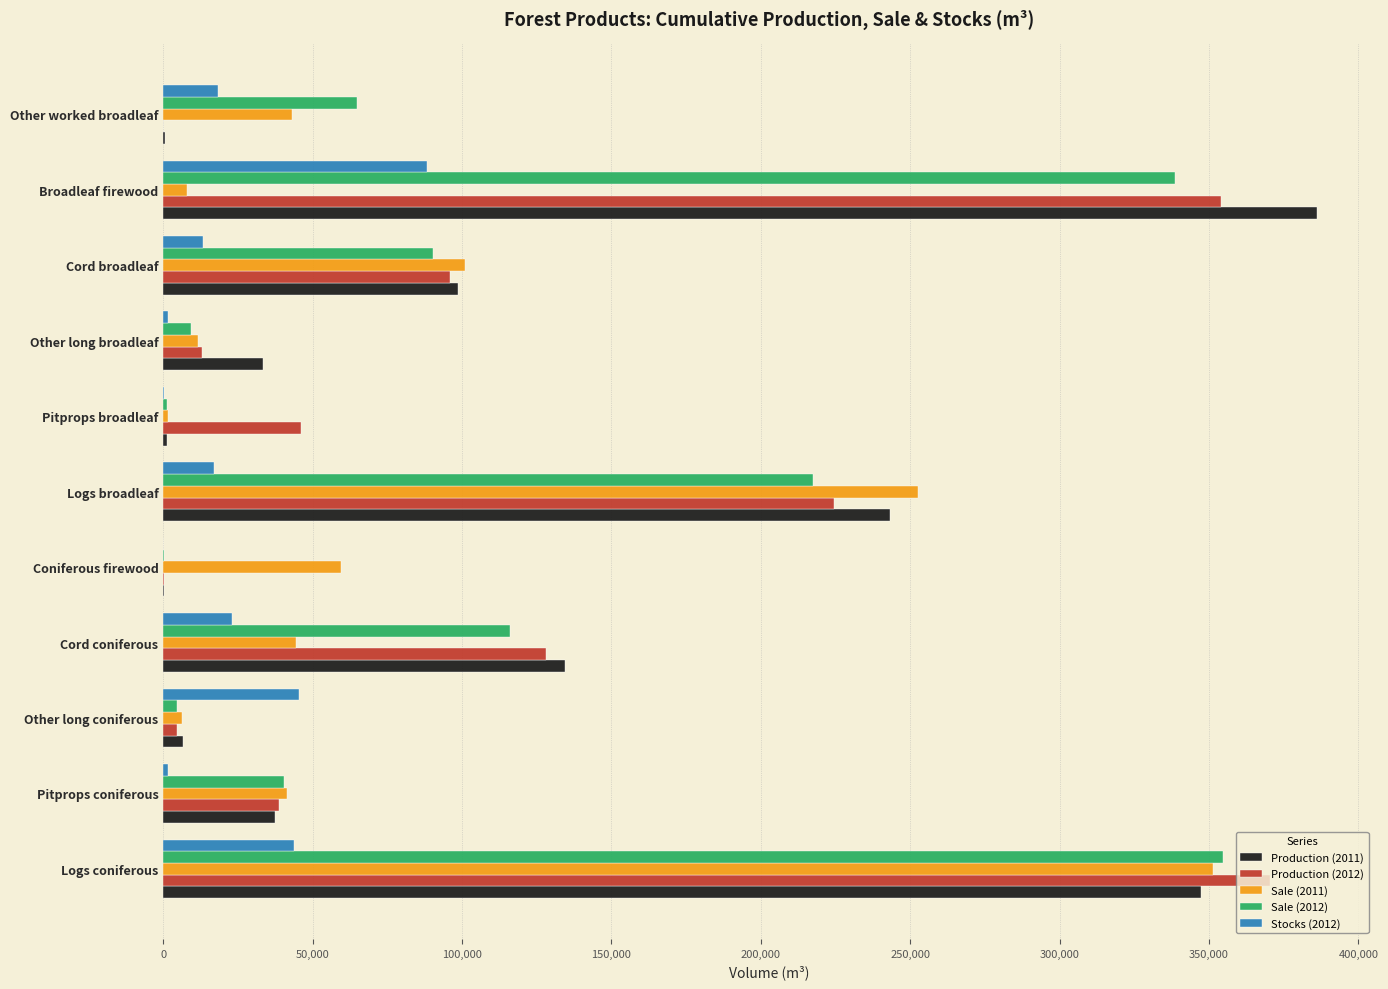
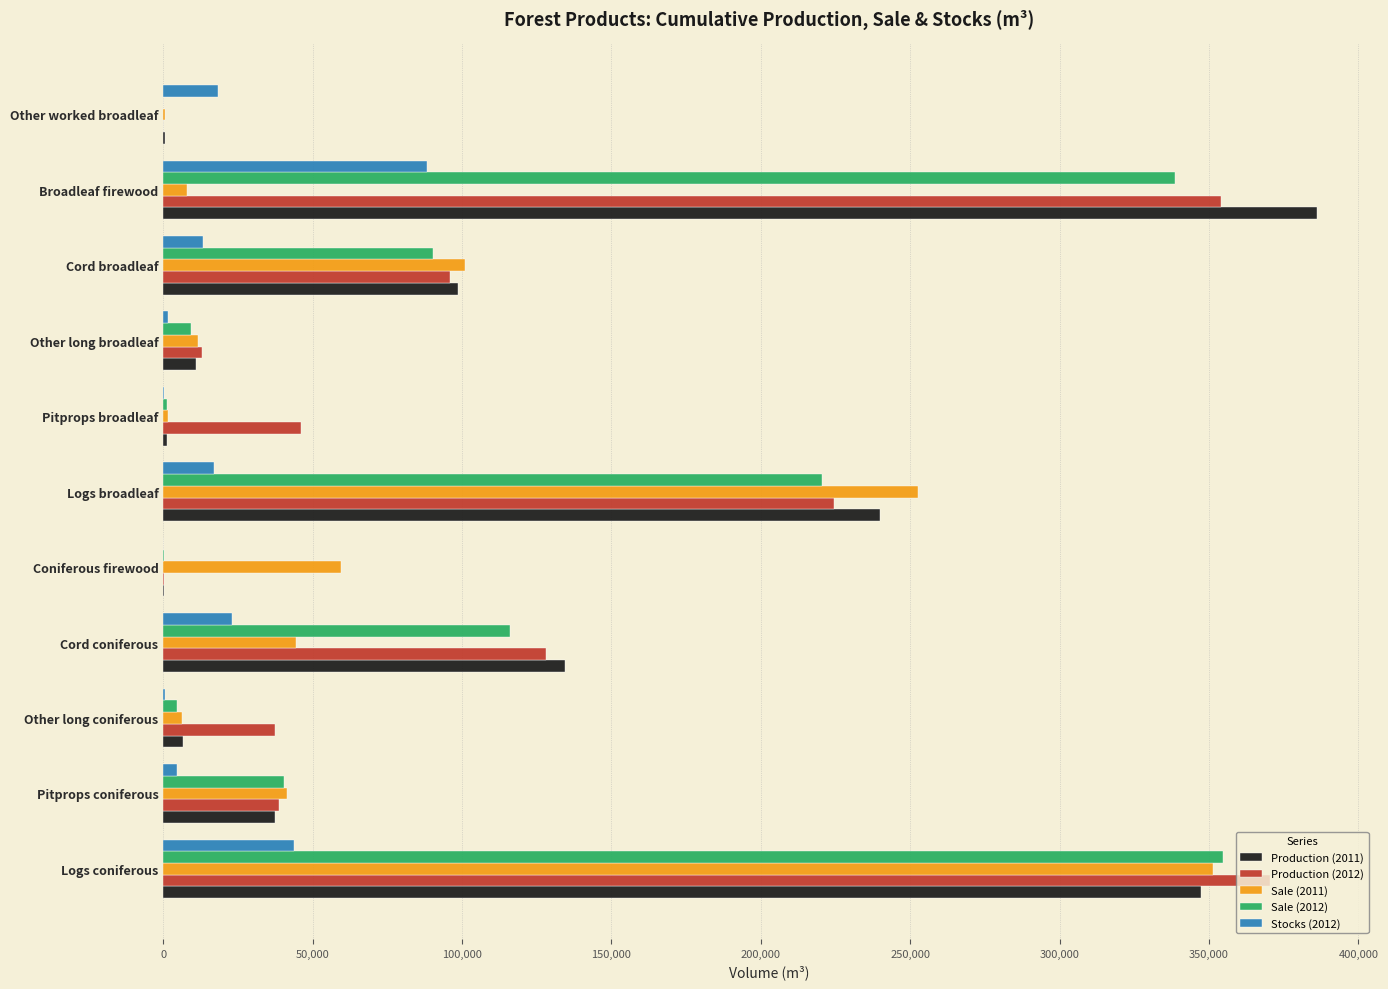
Sale (2012), Other worked broadleaf: 65,000 -> 0
Sale (2011), Other worked broadleaf: 43,000 -> 1,000
Production (2011), Other long broadleaf: 33,000 -> 11,000
Sale (2012), Logs broadleaf: 217,000 -> 221,000
Production (2011), Logs broadleaf: 243,000 -> 240,000
Stocks (2012), Other long coniferous: 46,000 -> 0
Production (2012), Other long coniferous: 4,000 -> 37,000
Stocks (2012), Pitprops coniferous: 1,000 -> 5,000
